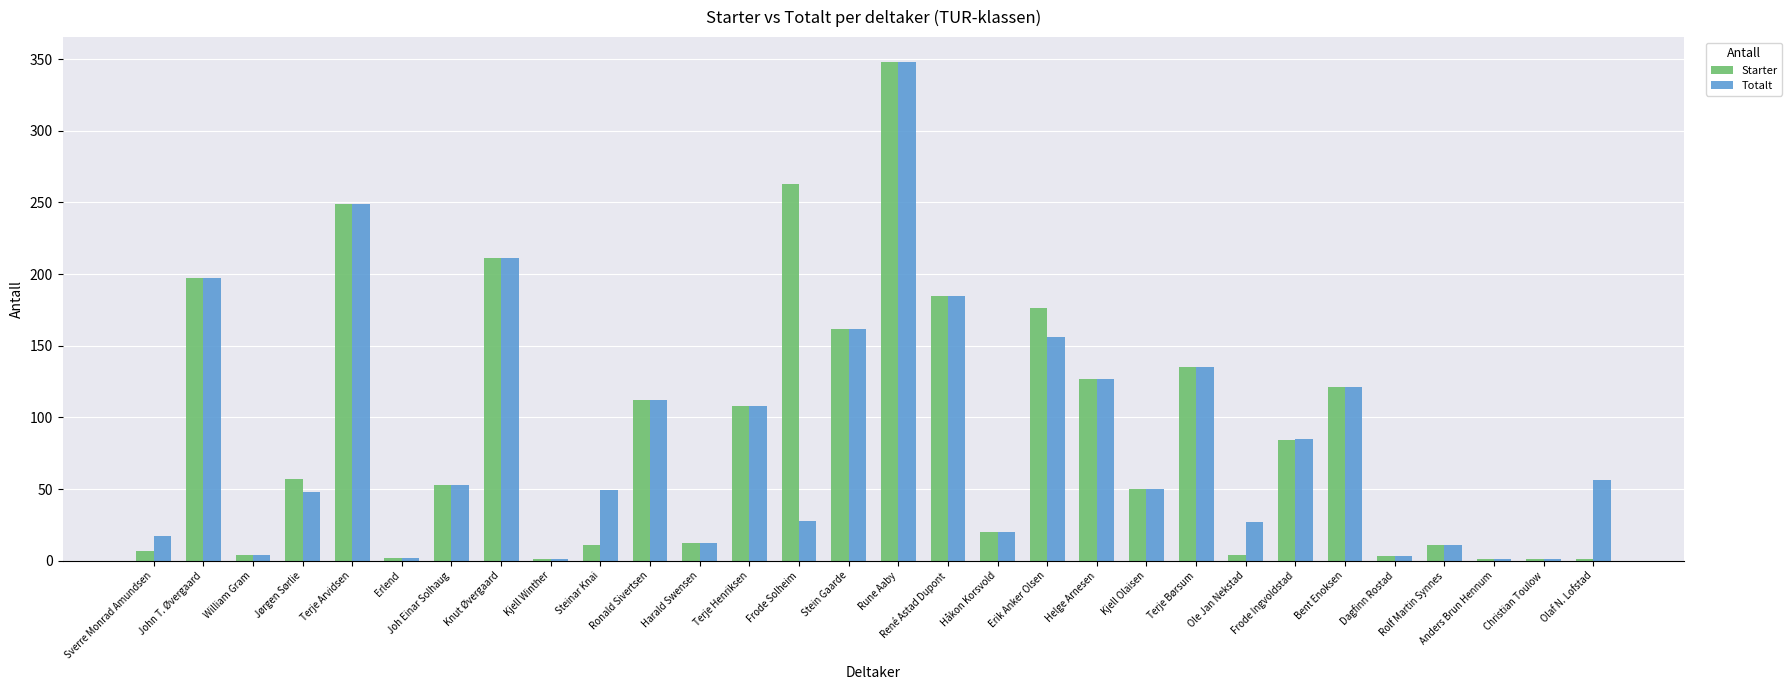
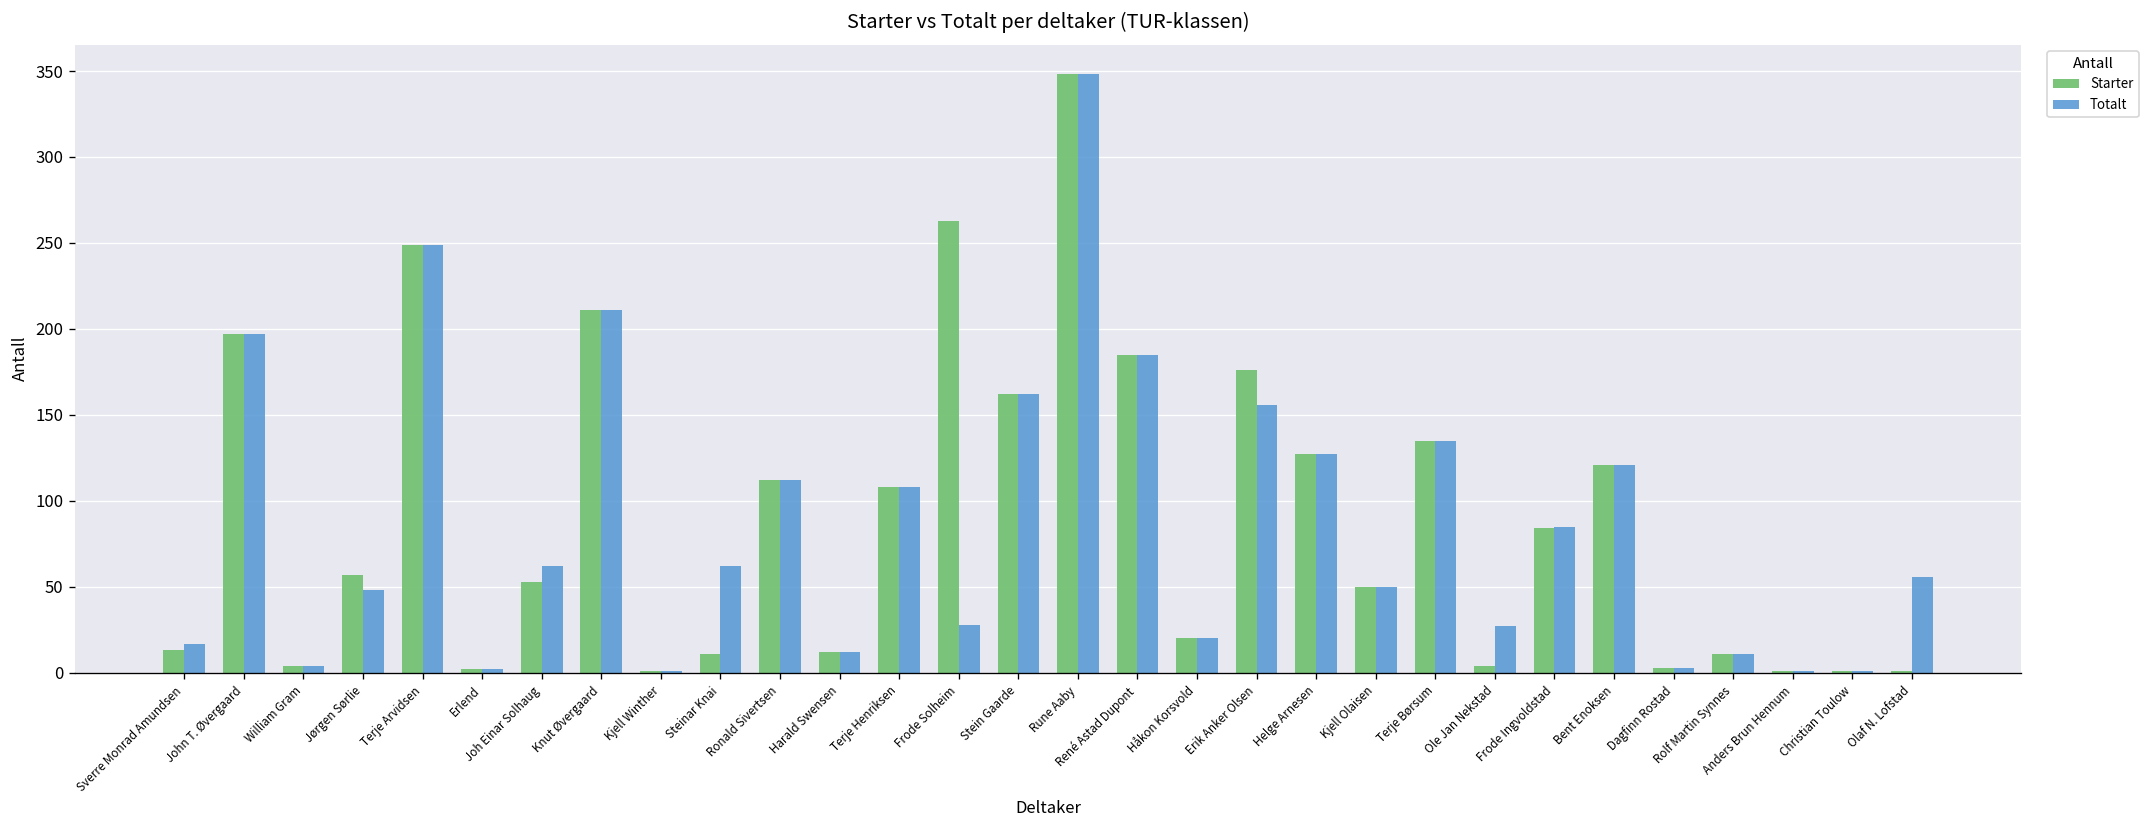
Starter, Sverre Monrad Amundsen: 7 -> 13
Totalt, Joh Einar Solhaug: 53 -> 62
Totalt, Steinar Knai: 49 -> 62
